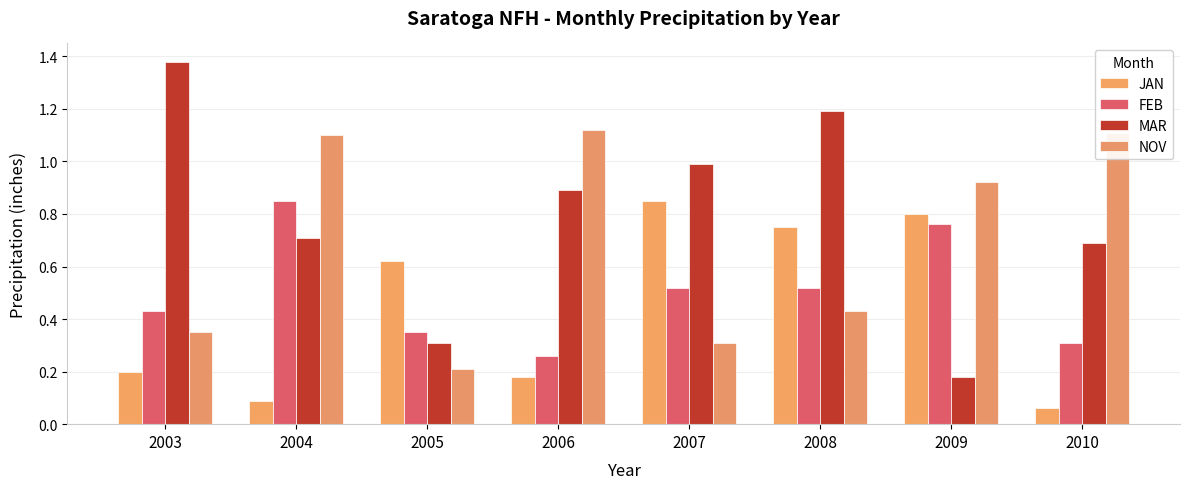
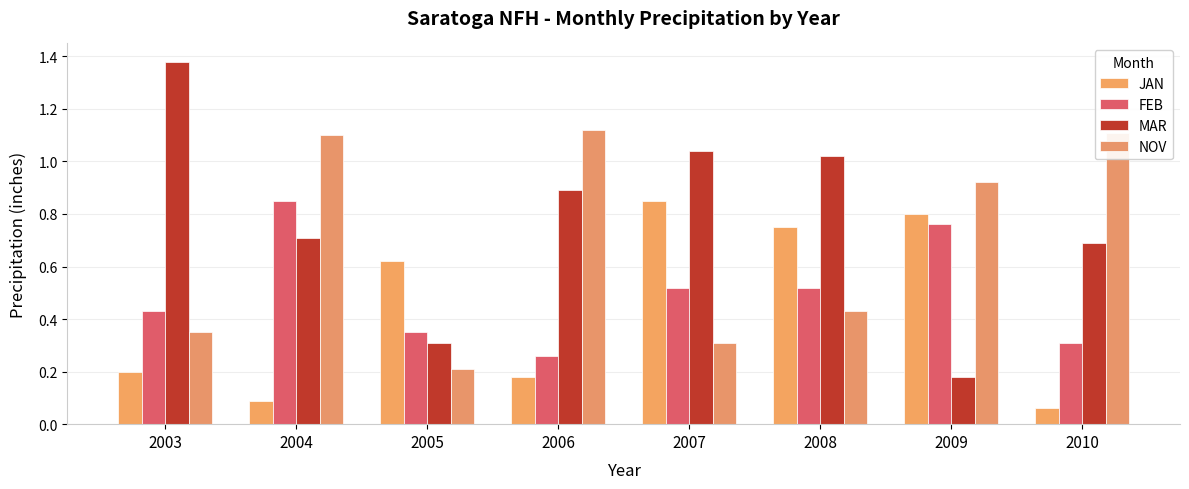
MAR, 2007: 0.99 -> 1.04
MAR, 2008: 1.19 -> 1.02
